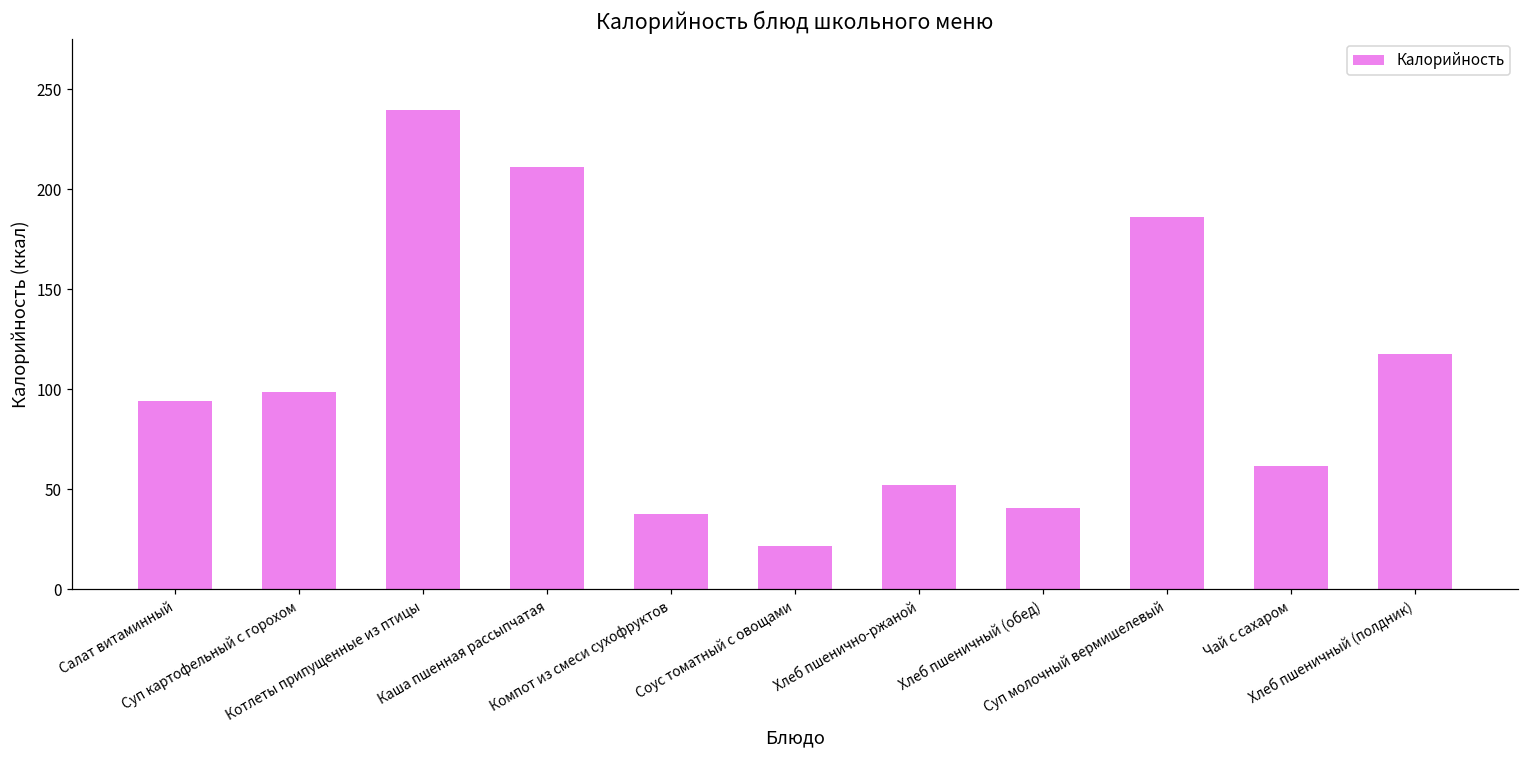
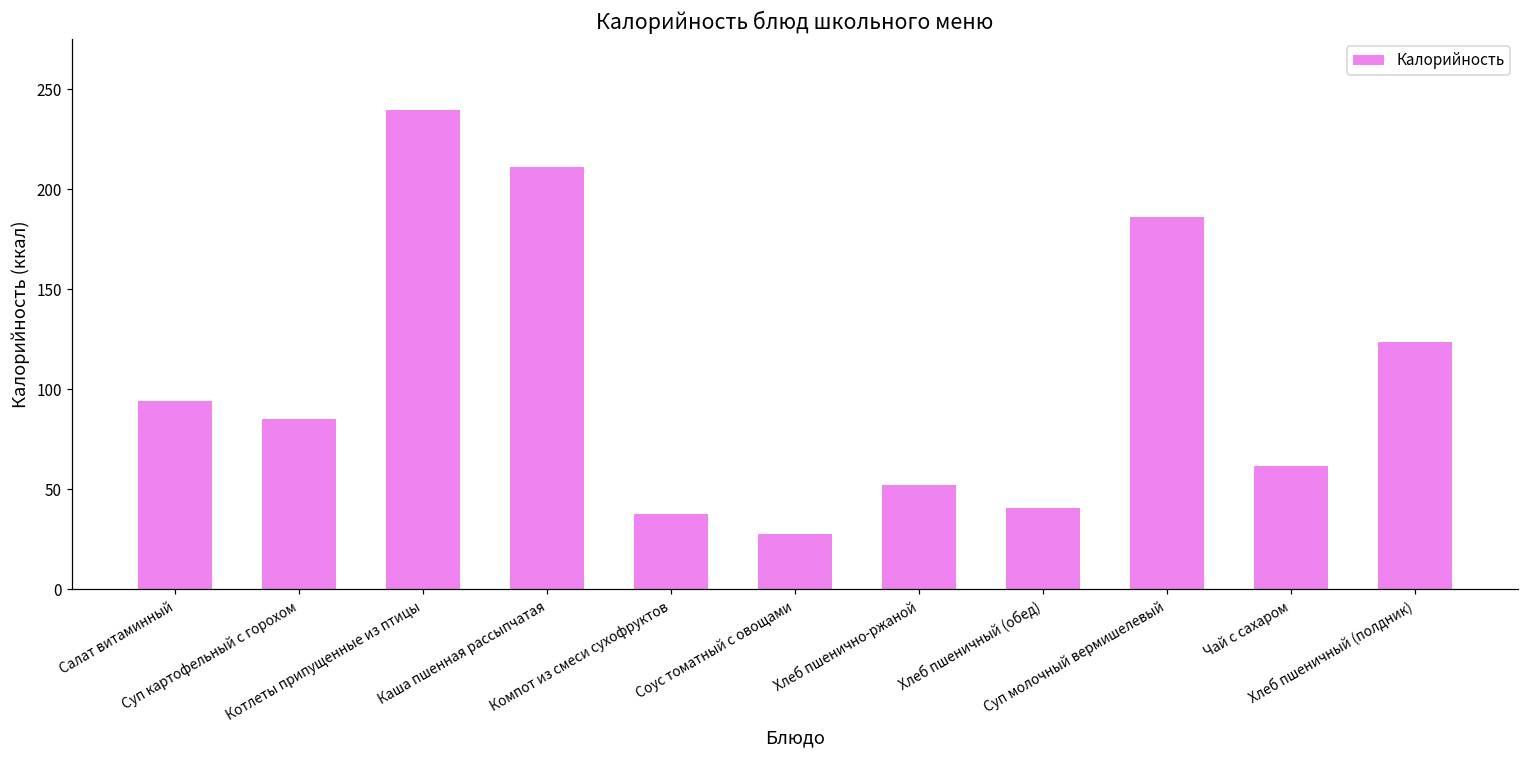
Суп картофельный с горохом: 99 -> 85
Соус томатный с овощами: 22 -> 28
Хлеб пшеничный (полдник): 118 -> 124
